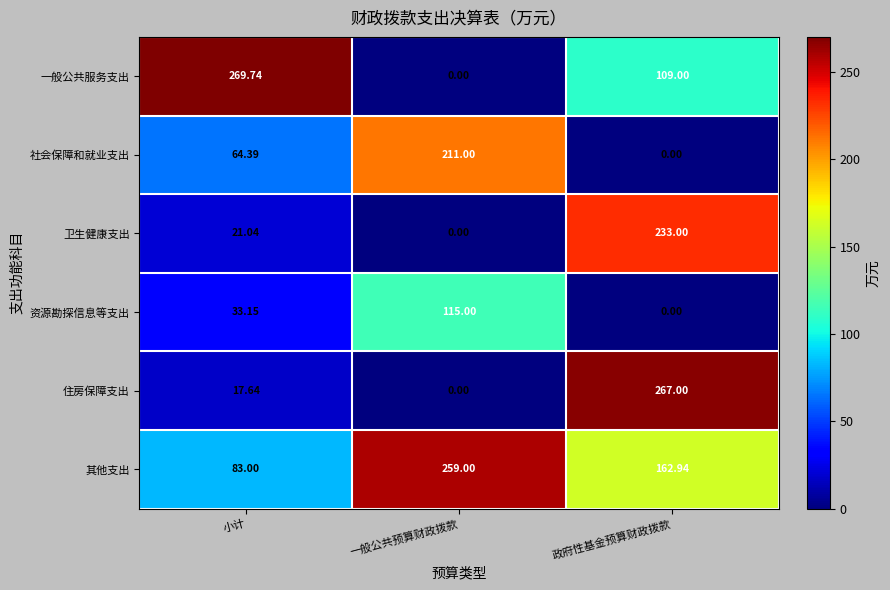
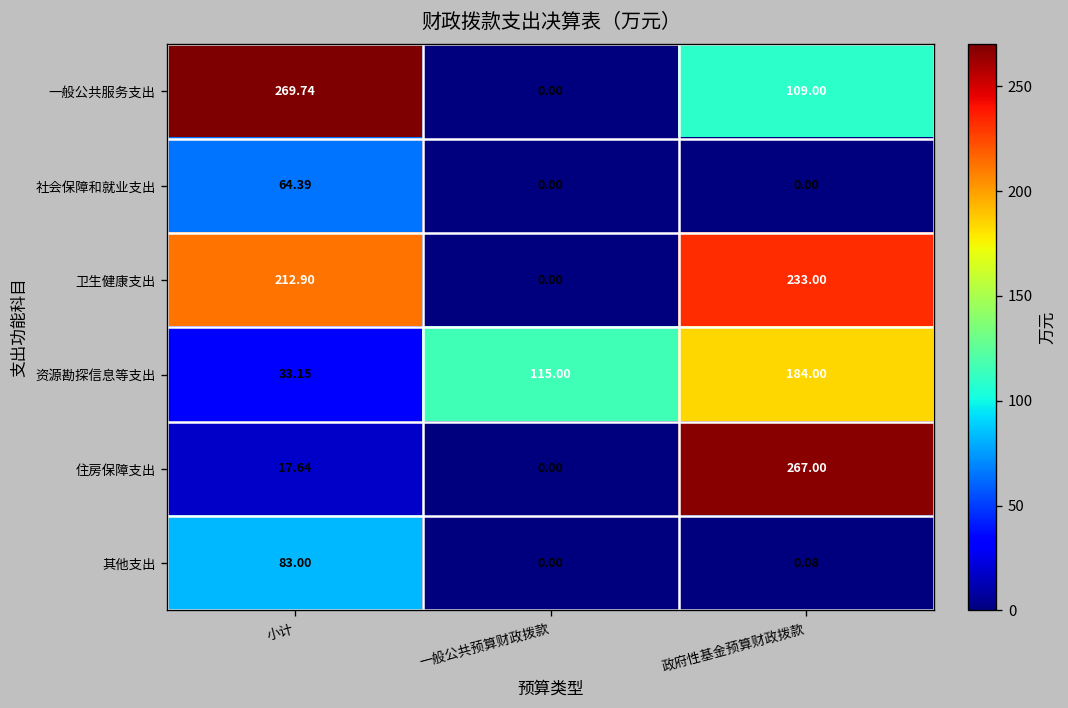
社会保障和就业支出, 一般公共预算财政拨款: 211.00 -> 0.00
卫生健康支出, 小计: 21.04 -> 212.90
资源勘探信息等支出, 政府性基金预算财政拨款: 0.00 -> 184.00
其他支出, 一般公共预算财政拨款: 259.00 -> 0.00
其他支出, 政府性基金预算财政拨款: 162.94 -> 0.08
